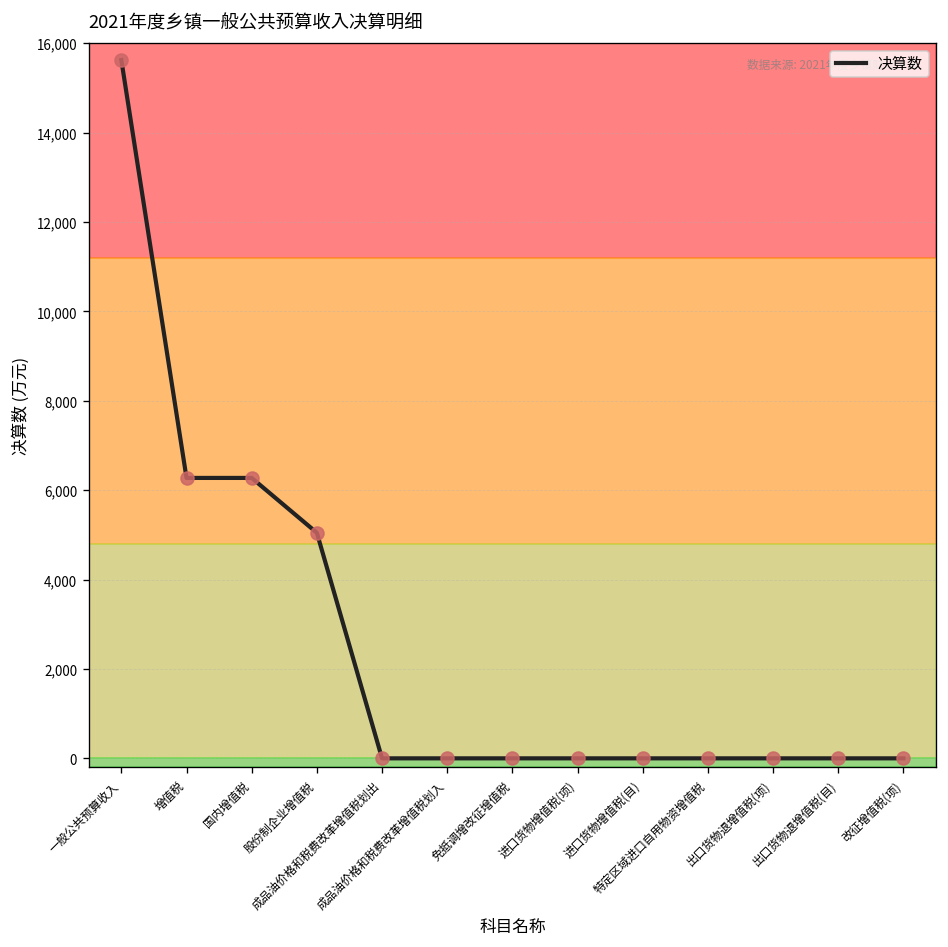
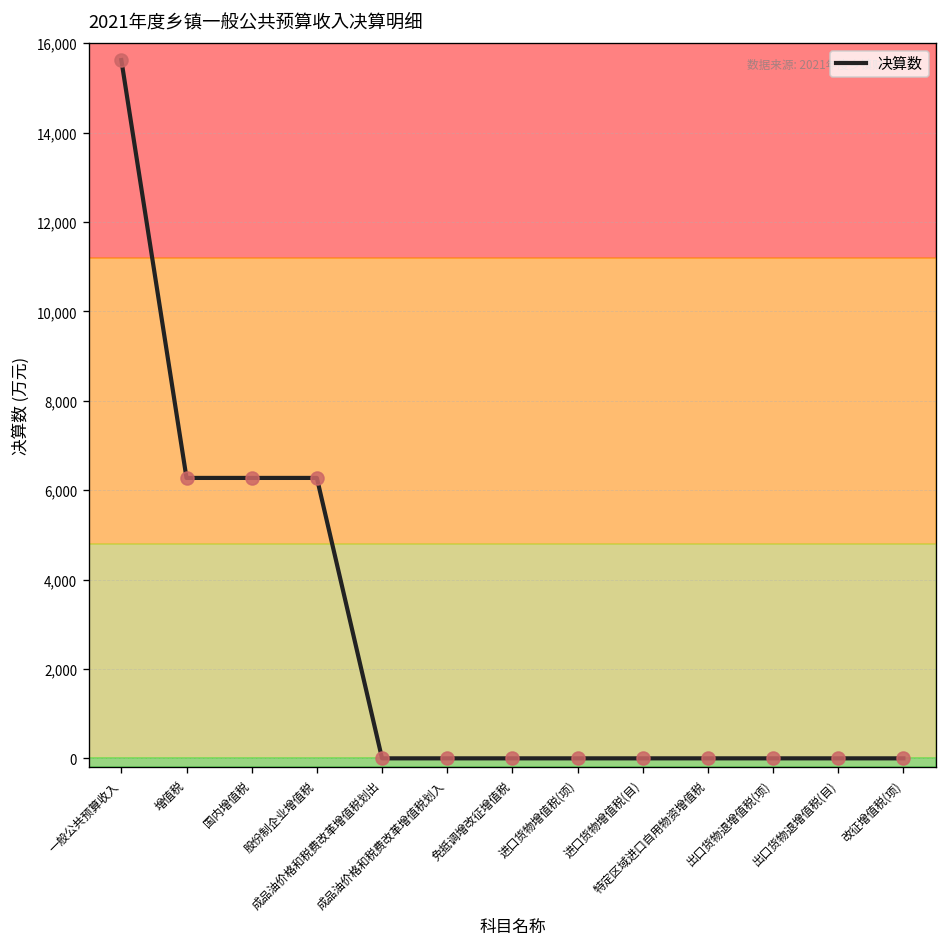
股份制企业增值税: 5,000 -> 6,300
